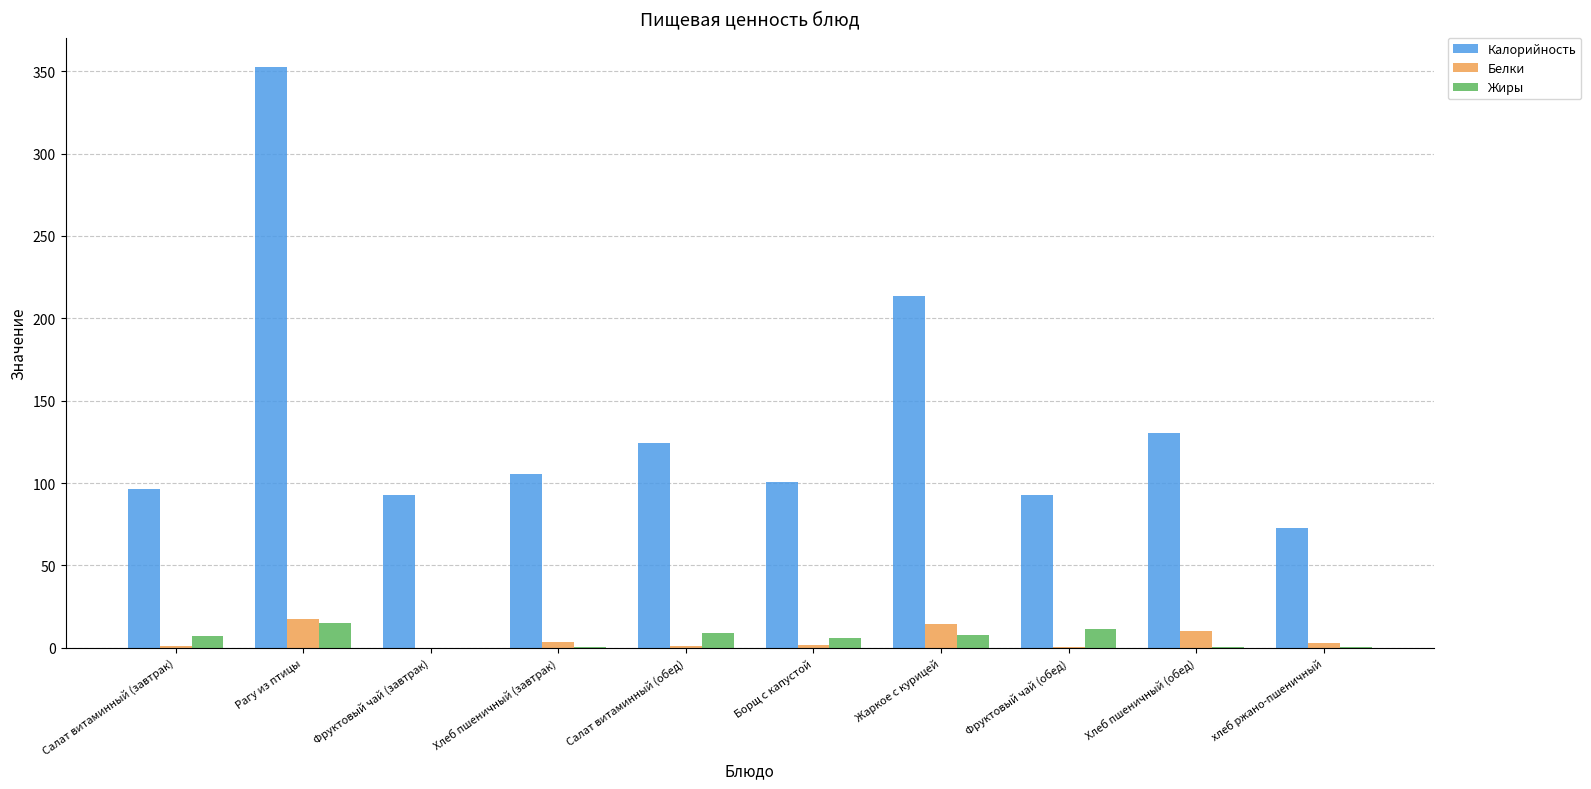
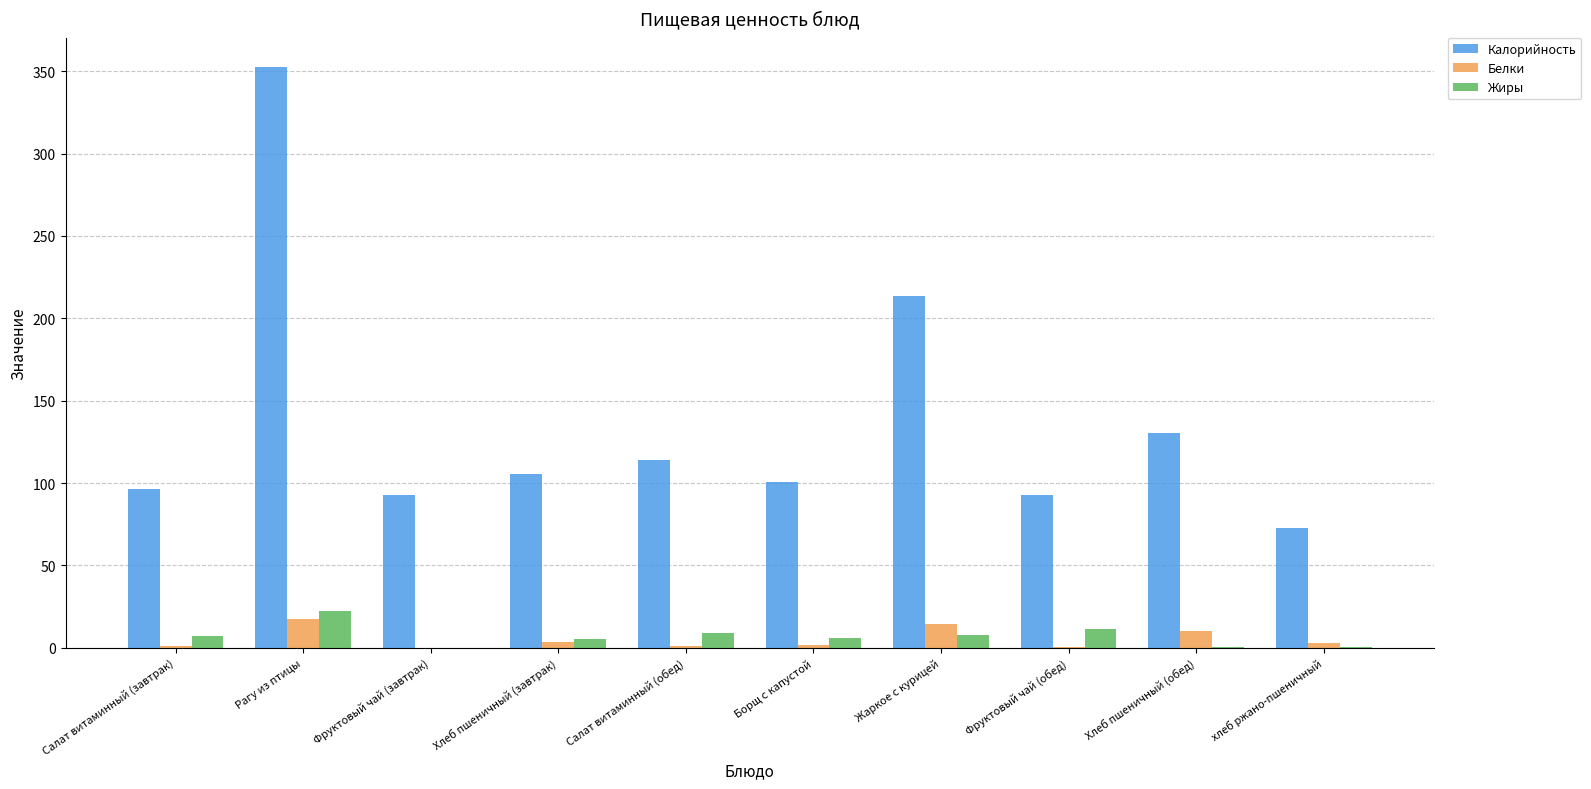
Жиры, Рагу из птицы: 15 -> 22
Жиры, Хлеб пшеничный (завтрак): 0 -> 5
Калорийность, Салат витаминный (обед): 124 -> 114
